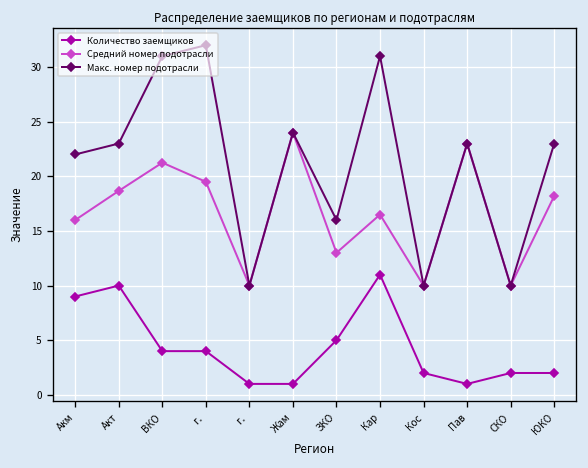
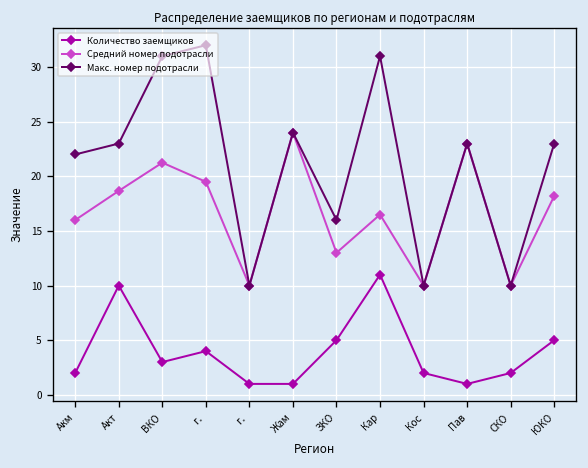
Количество заемщиков, Акм: 9 -> 2
Количество заемщиков, ВКО: 4 -> 3
Количество заемщиков, ЮКО: 2 -> 5
